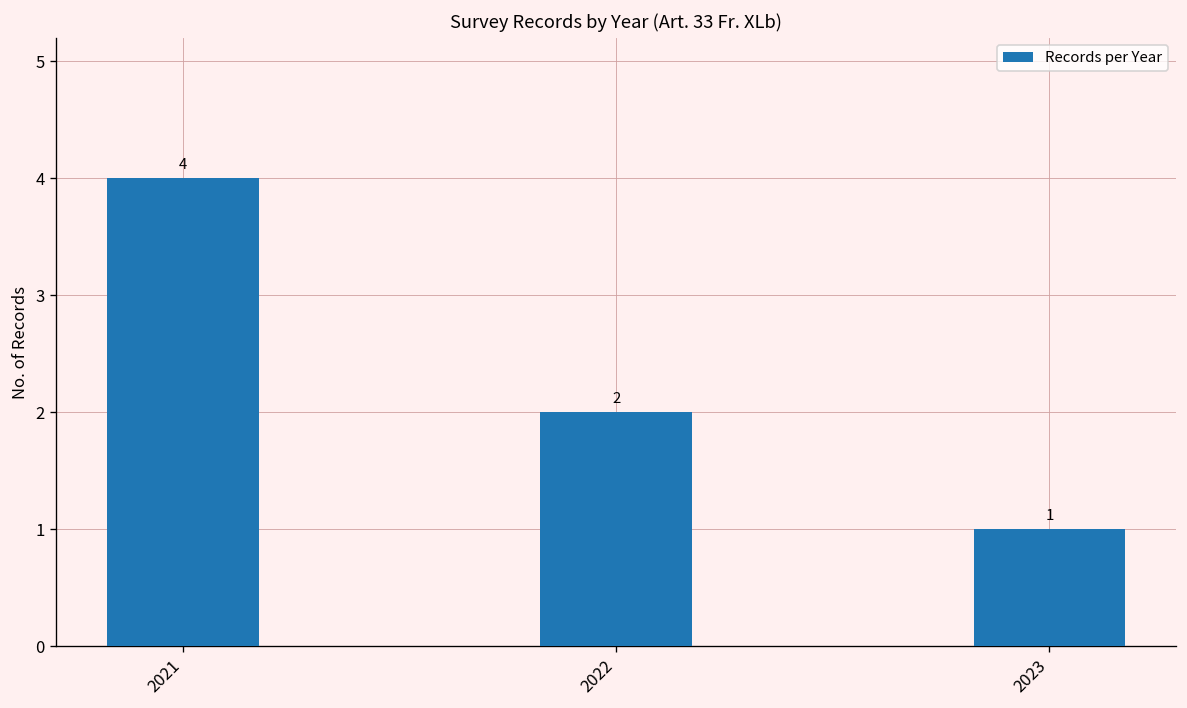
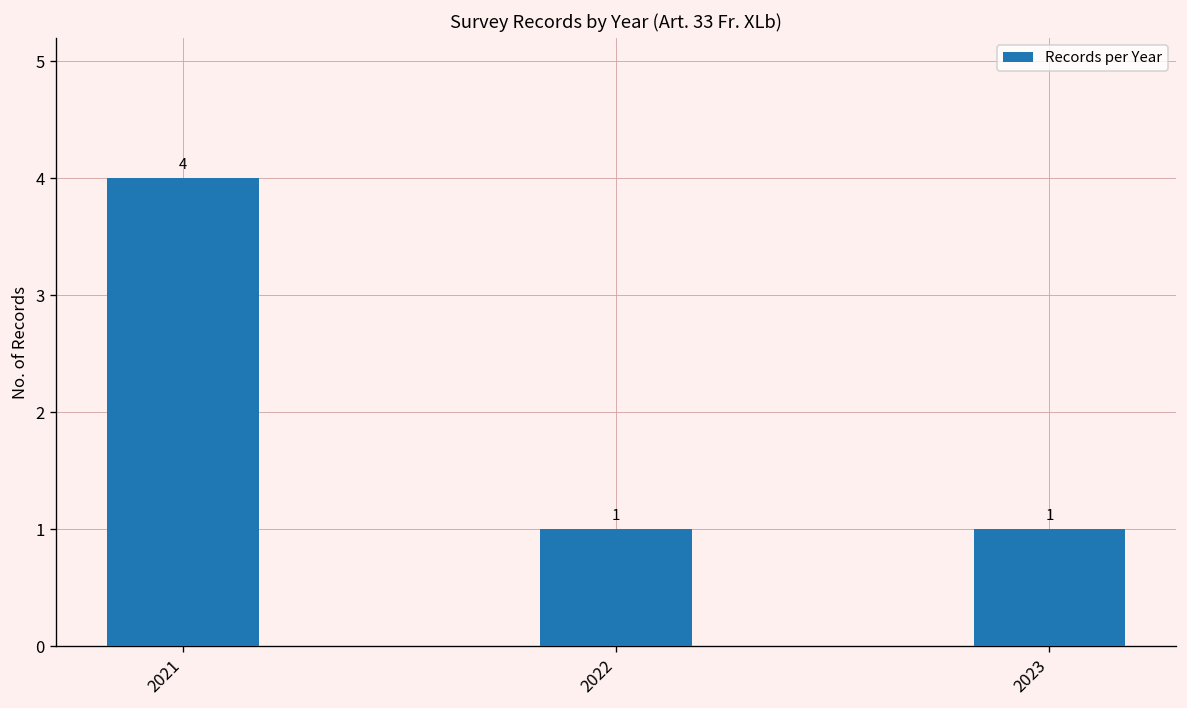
2022: 2 -> 1
